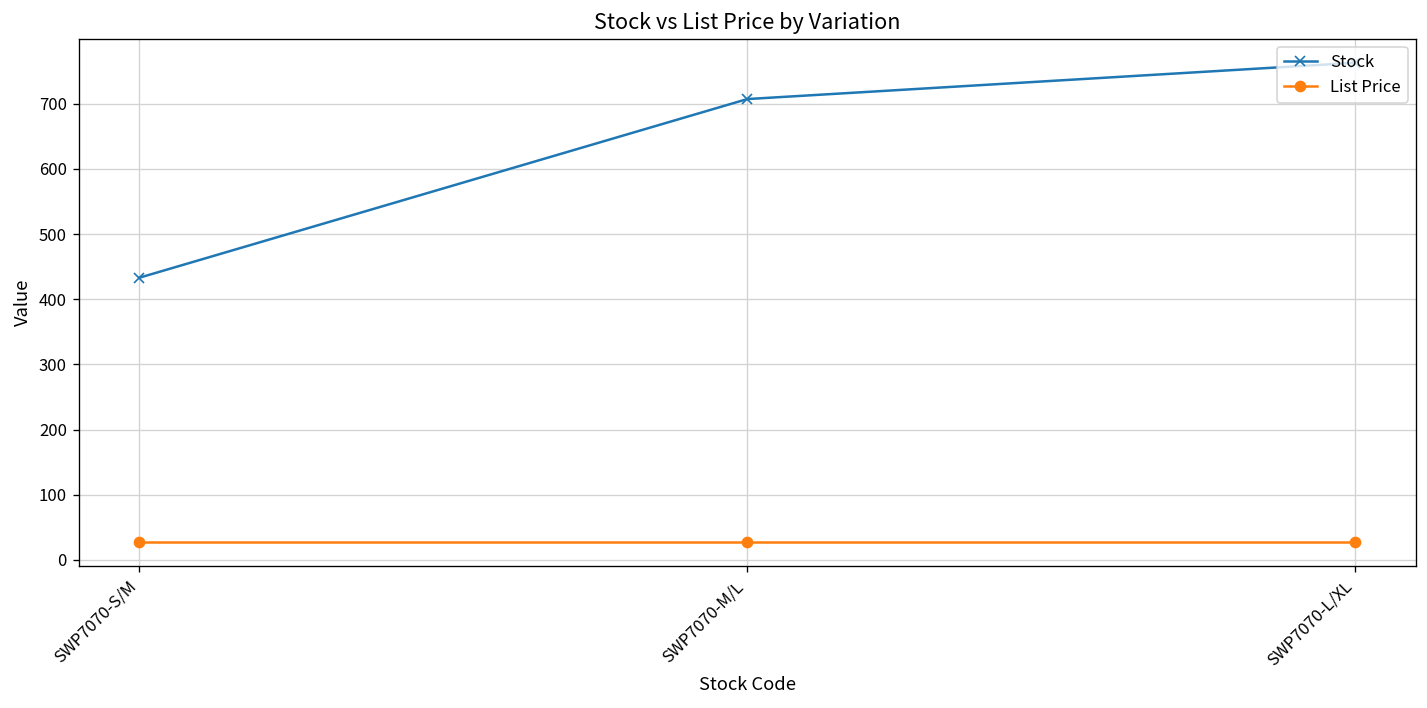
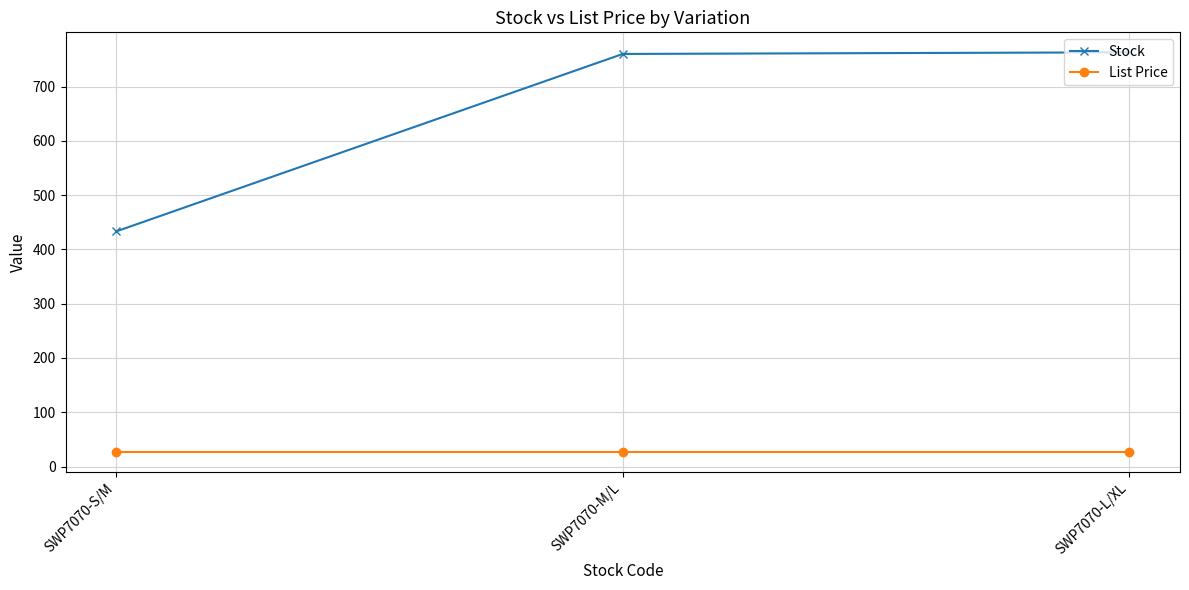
Stock, SWP7070-M/L: 710 -> 760
